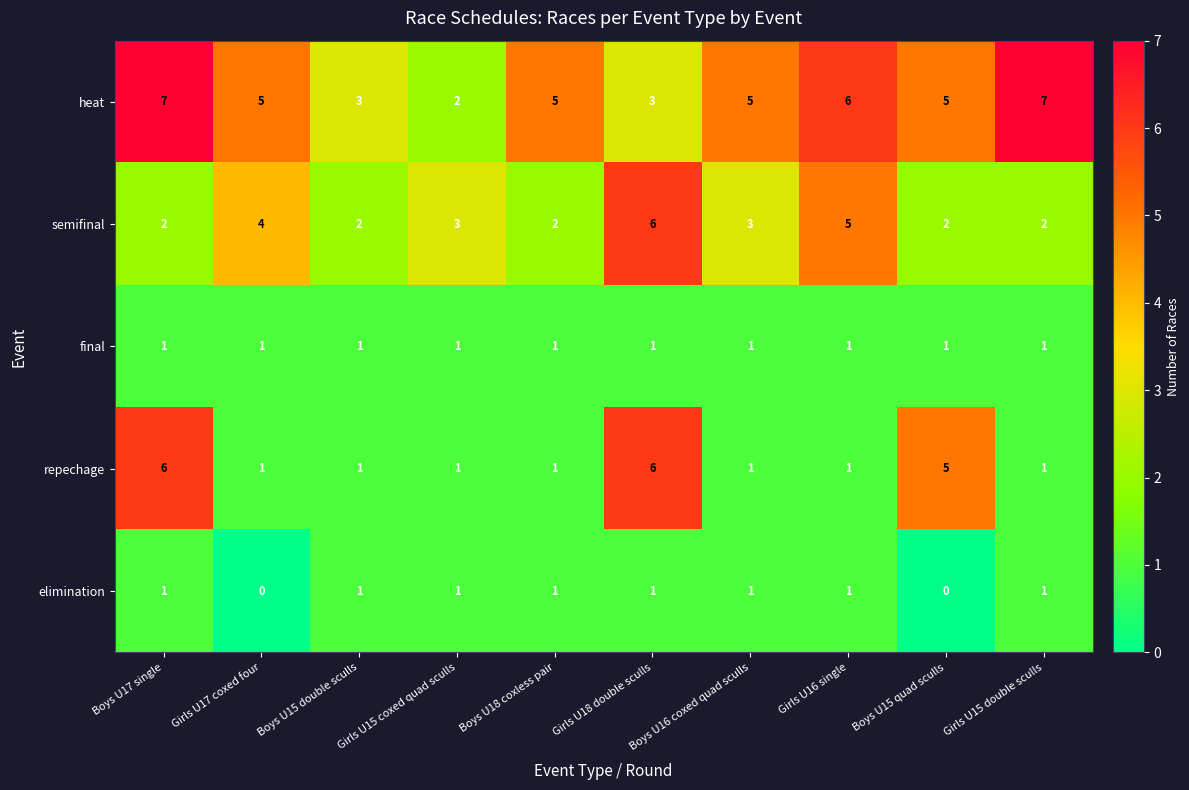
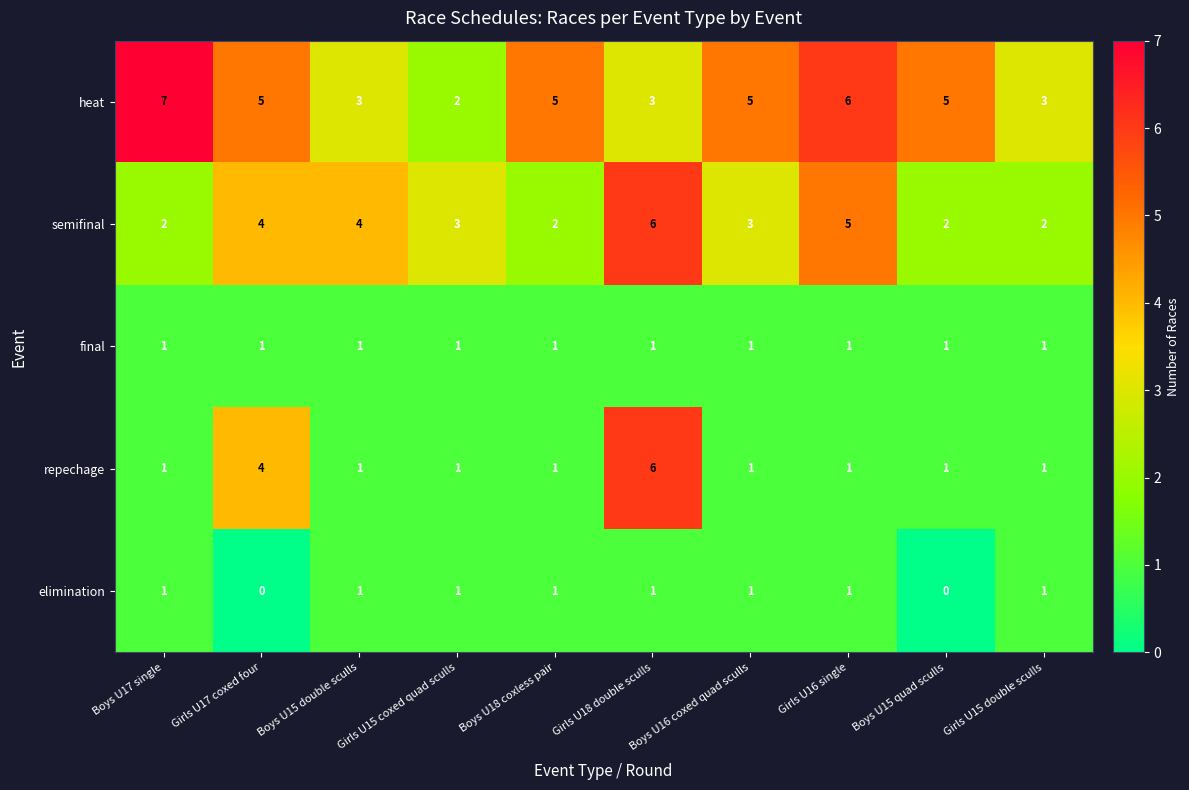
heat, Girls U15 double sculls: 7 -> 3
semifinal, Boys U15 double sculls: 2 -> 4
repechage, Boys U17 single: 6 -> 1
repechage, Girls U17 coxed four: 1 -> 4
repechage, Boys U15 quad sculls: 5 -> 1
